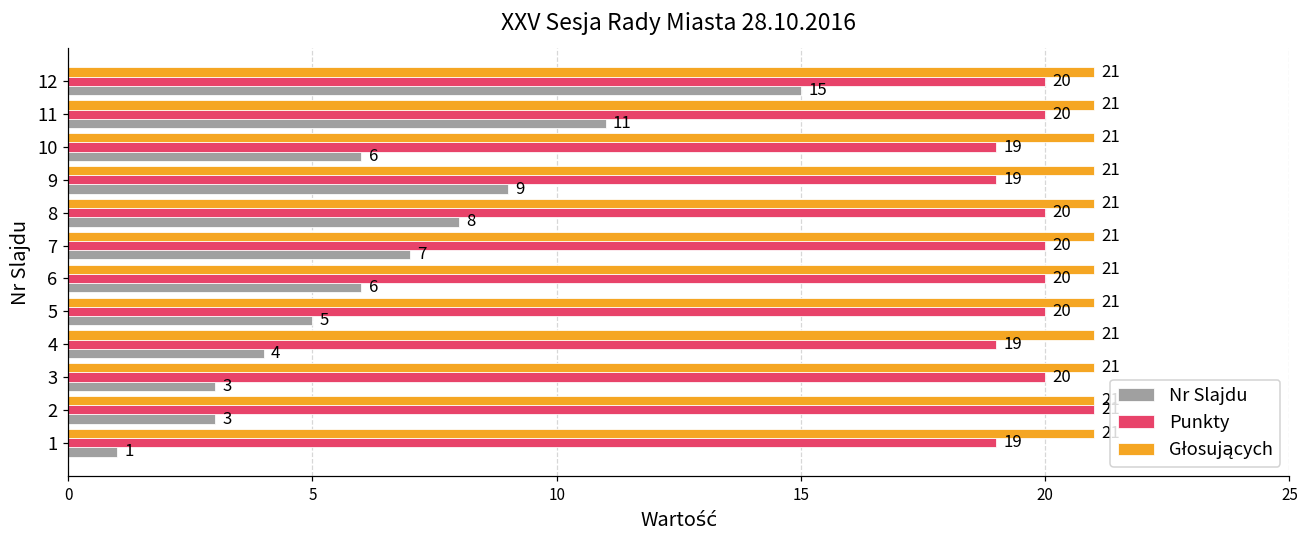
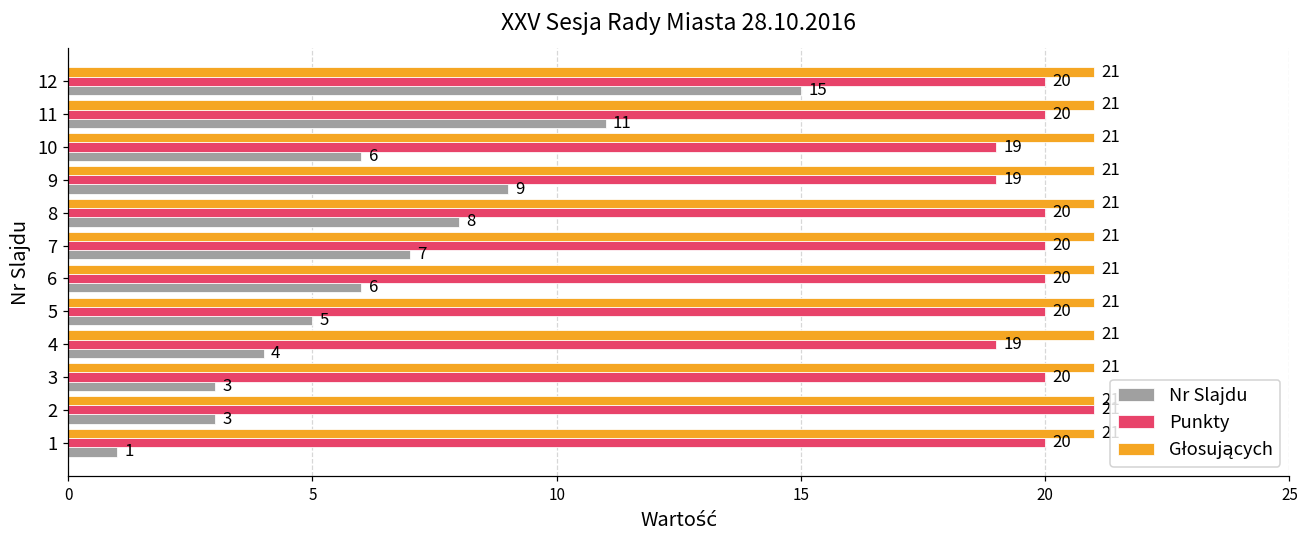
Punkty, 1: 19 -> 20
